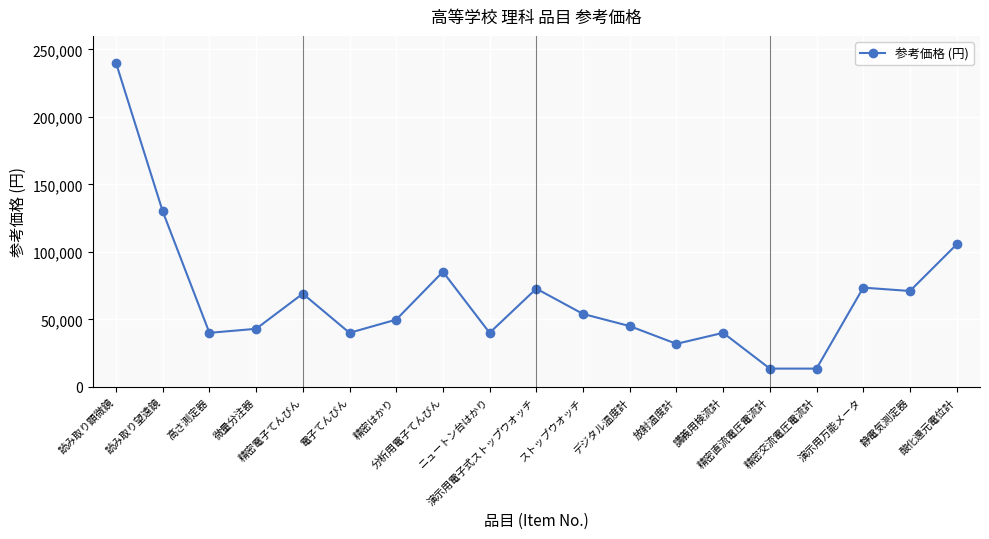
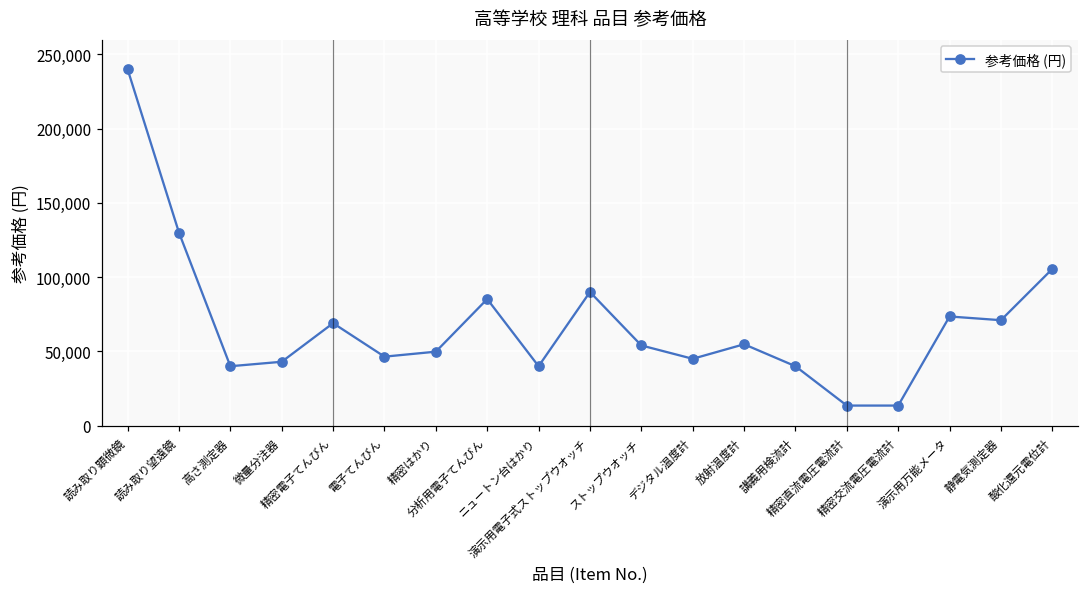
電子てんびん: 40,000 -> 46,000
演示用電子式ストップウオッチ: 73,000 -> 90,000
放射温度計: 32,000 -> 55,000
